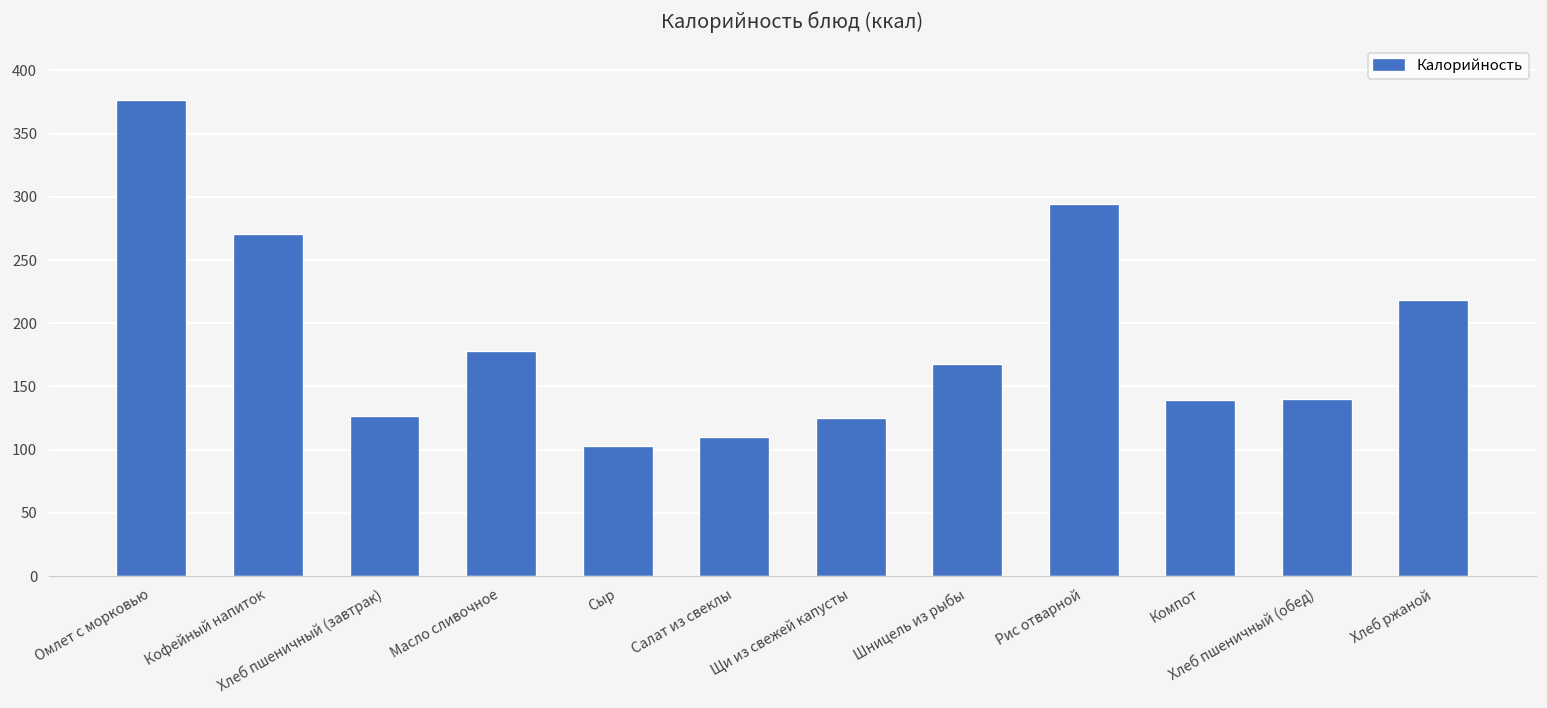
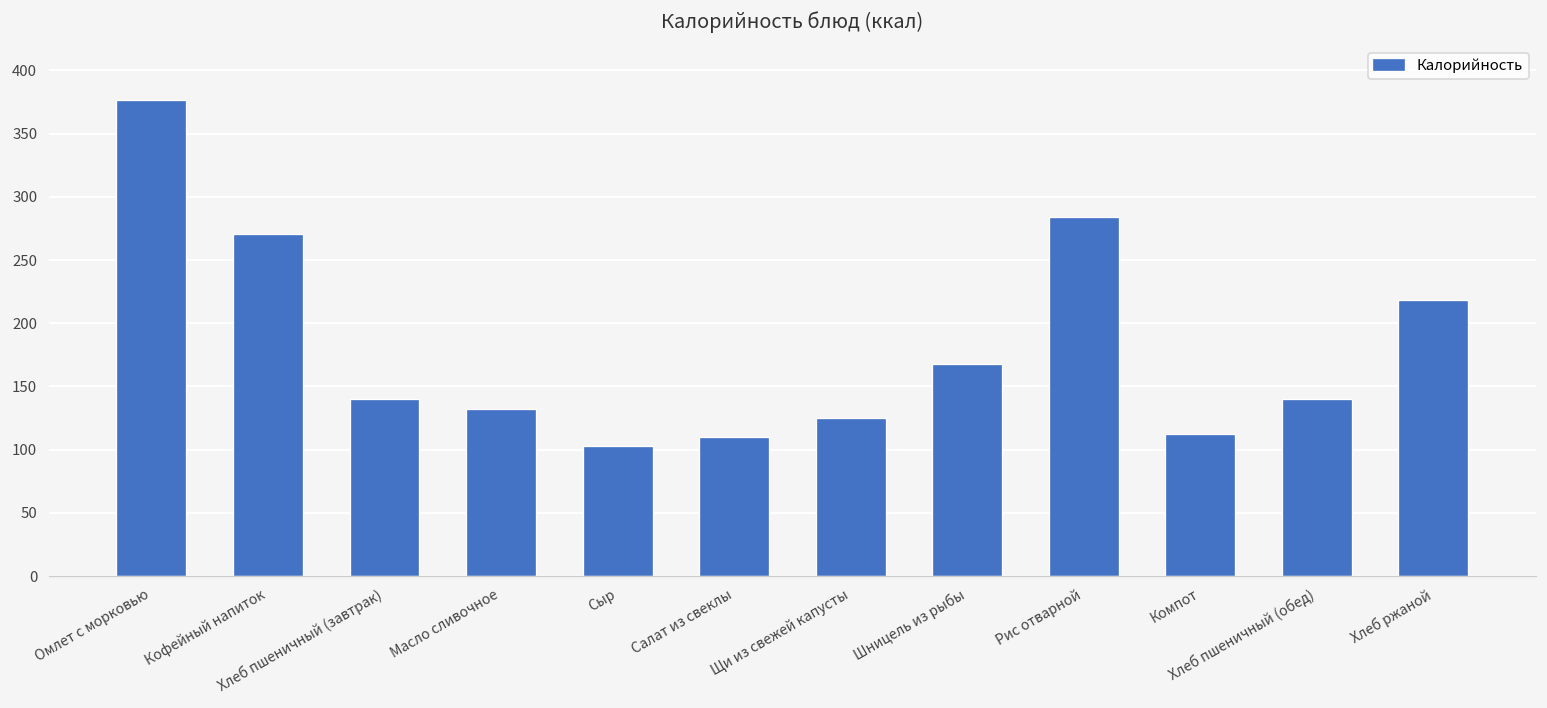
Хлеб пшеничный (завтрак): 127 -> 140
Масло сливочное: 178 -> 132
Рис отварной: 294 -> 284
Компот: 139 -> 112
